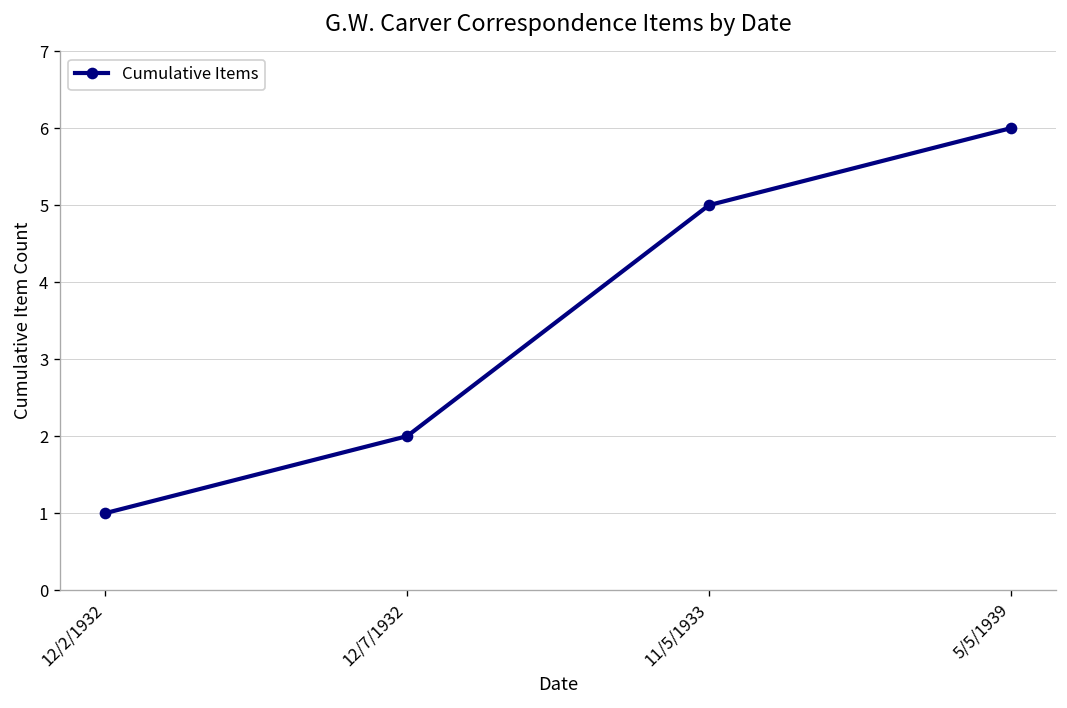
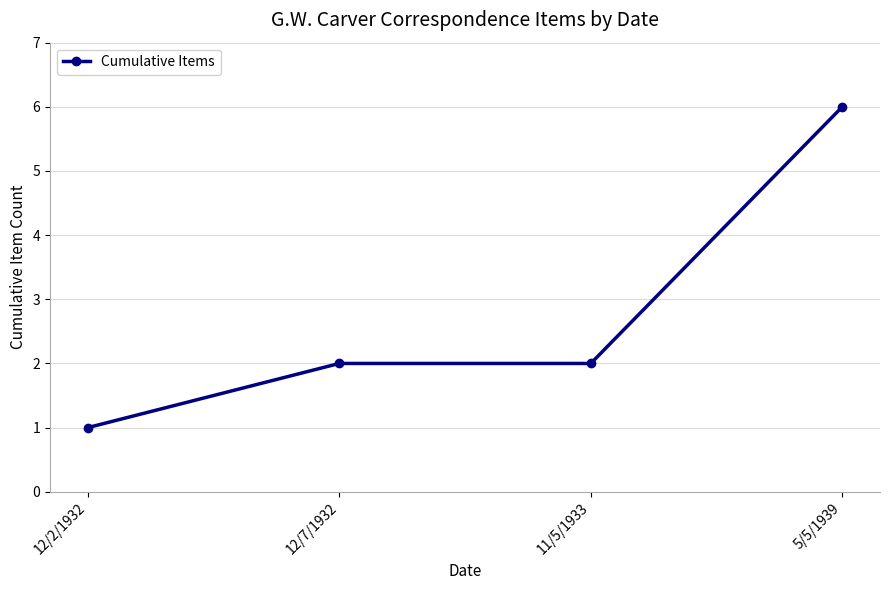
11/5/1933: 5 -> 2
